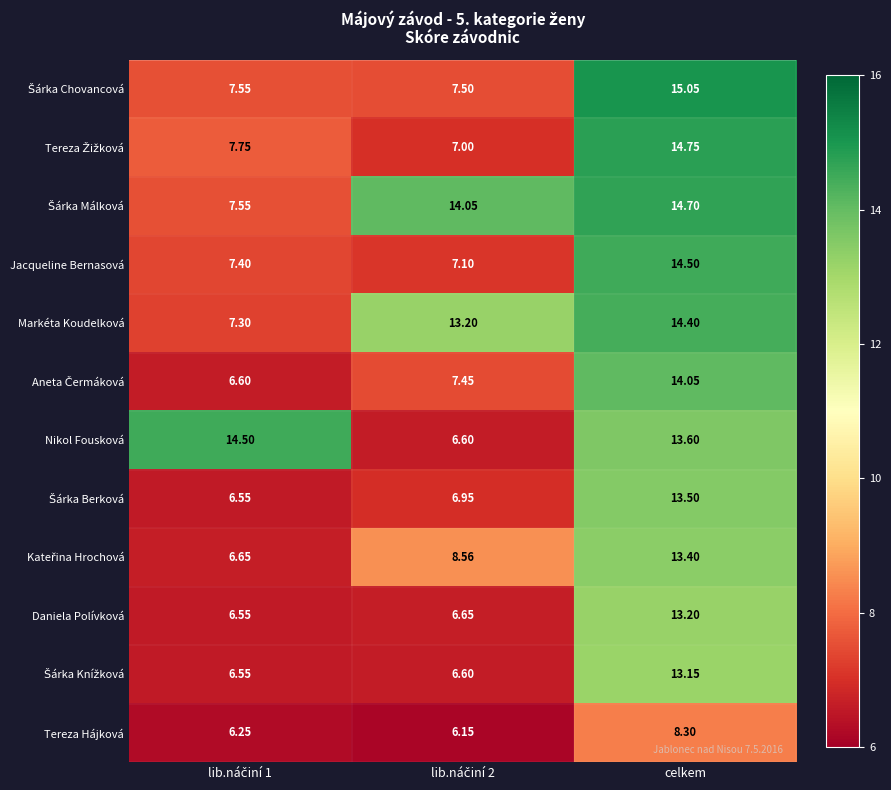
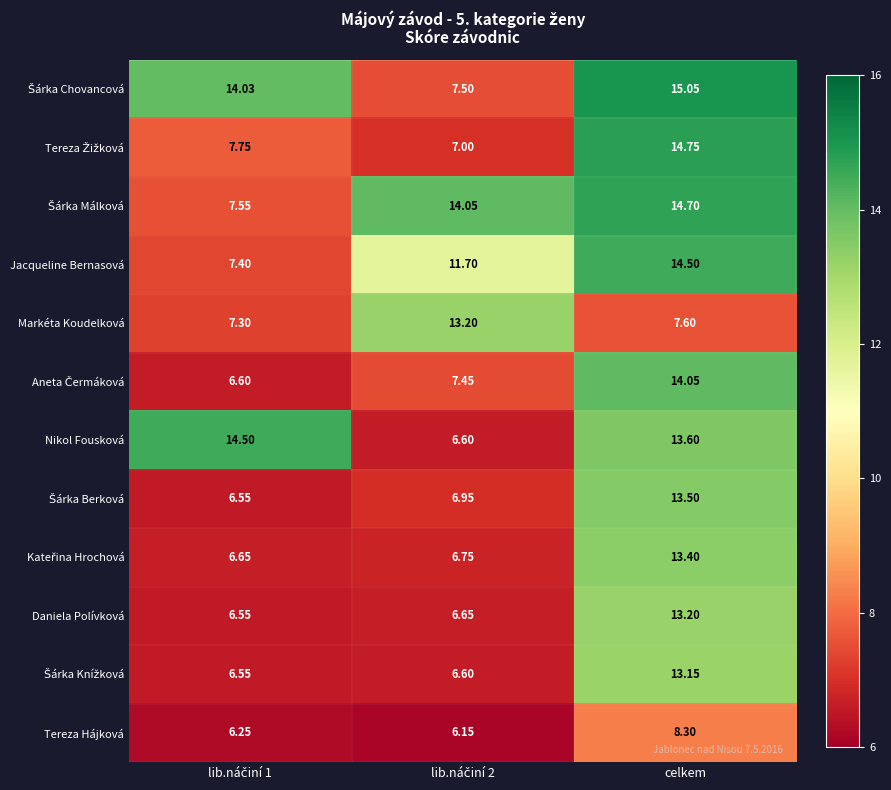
Šárka Chovancová, lib.náčiní 1: 7.55 -> 14.03
Jacqueline Bernasová, lib.náčiní 2: 7.10 -> 11.70
Markéta Koudelková, celkem: 14.40 -> 7.60
Kateřina Hrochová, lib.náčiní 2: 8.56 -> 6.75
